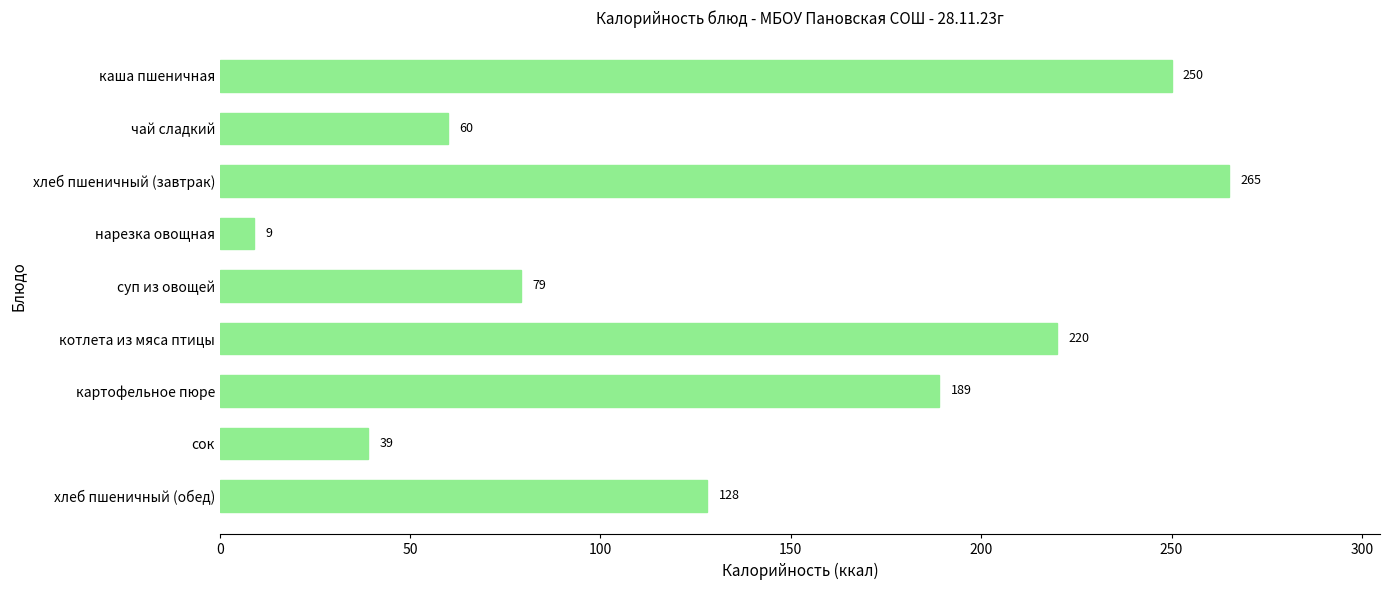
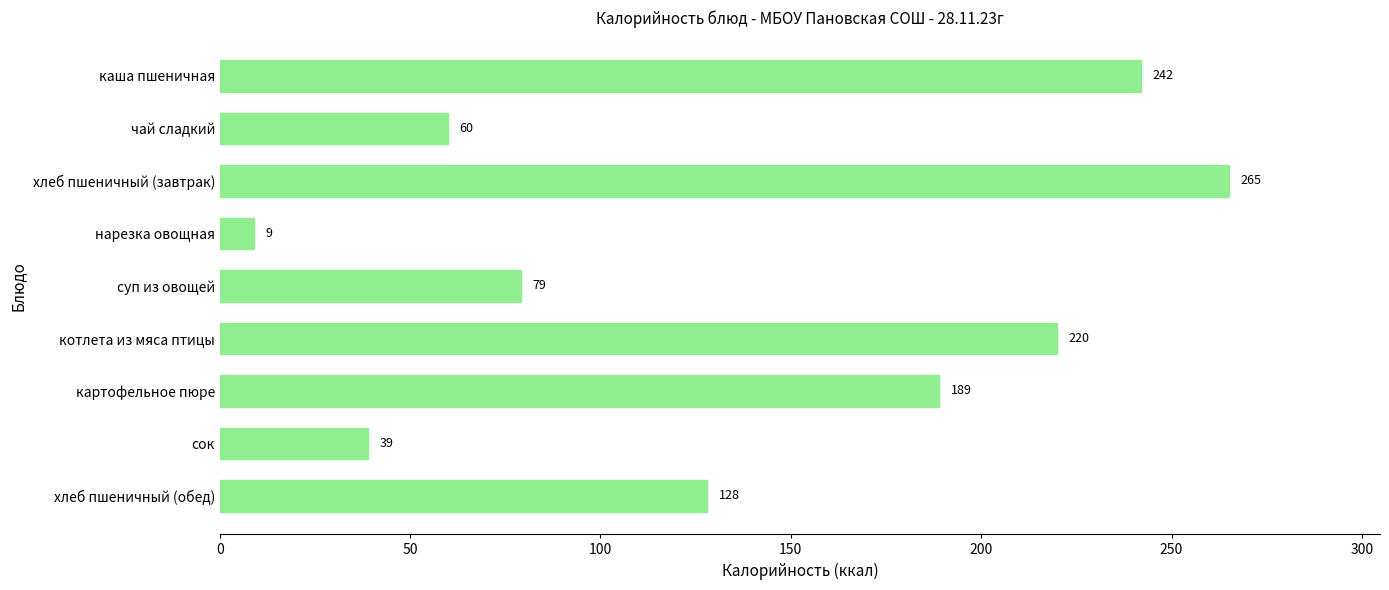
каша пшеничная: 250 -> 242
